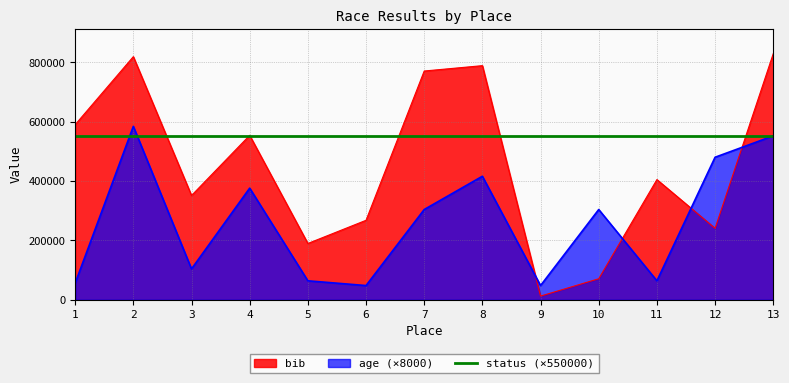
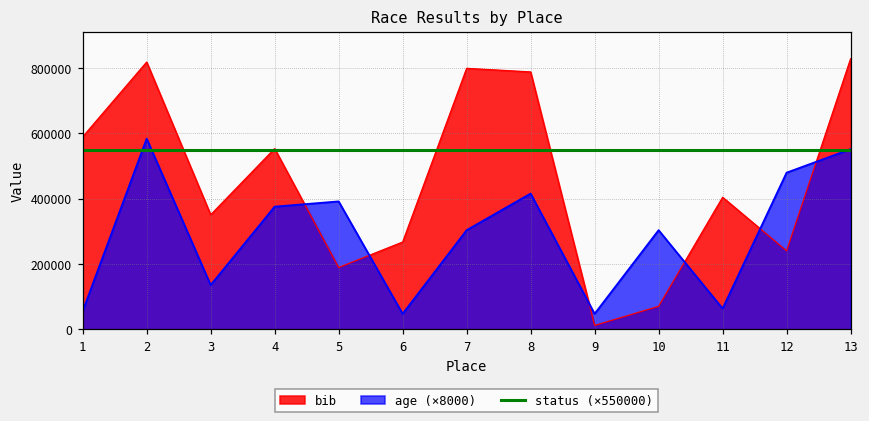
age (×8000), 3: 100000 -> 140000
age (×8000), 5: 60000 -> 390000
bib, 7: 770000 -> 800000
